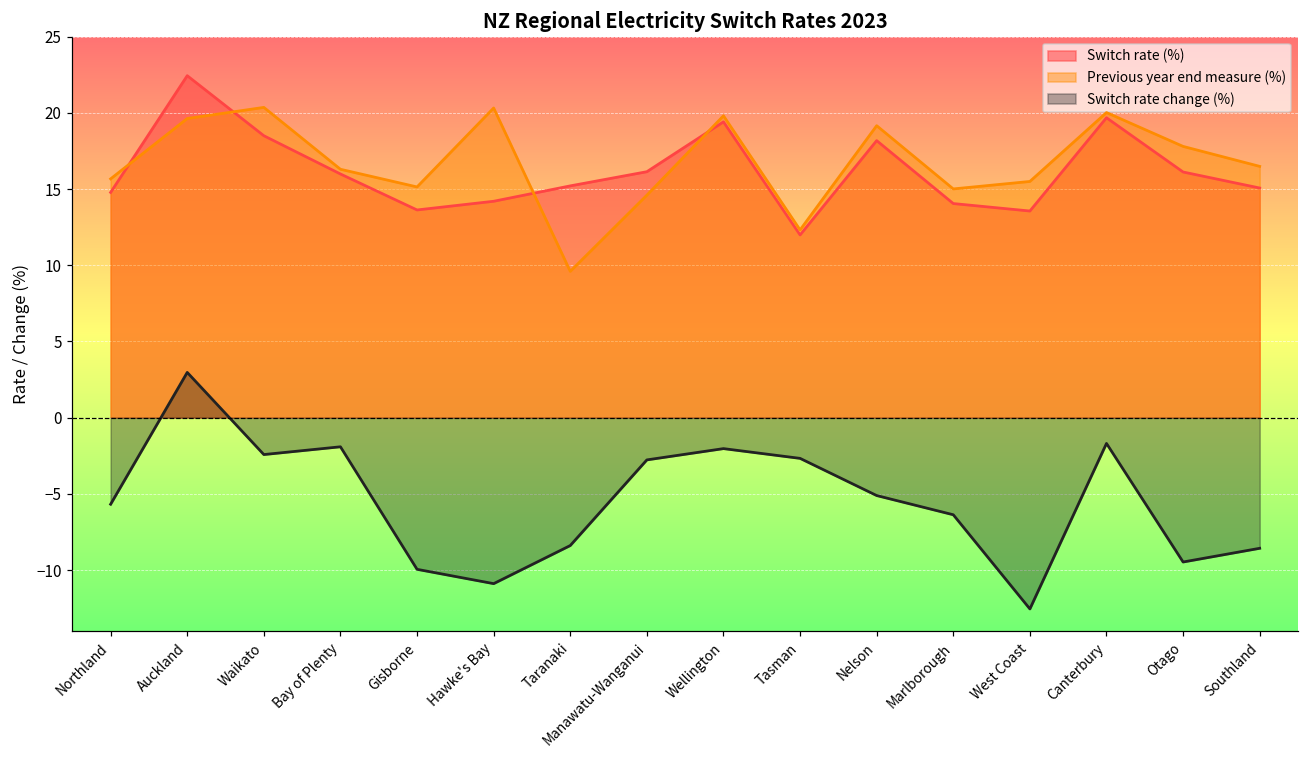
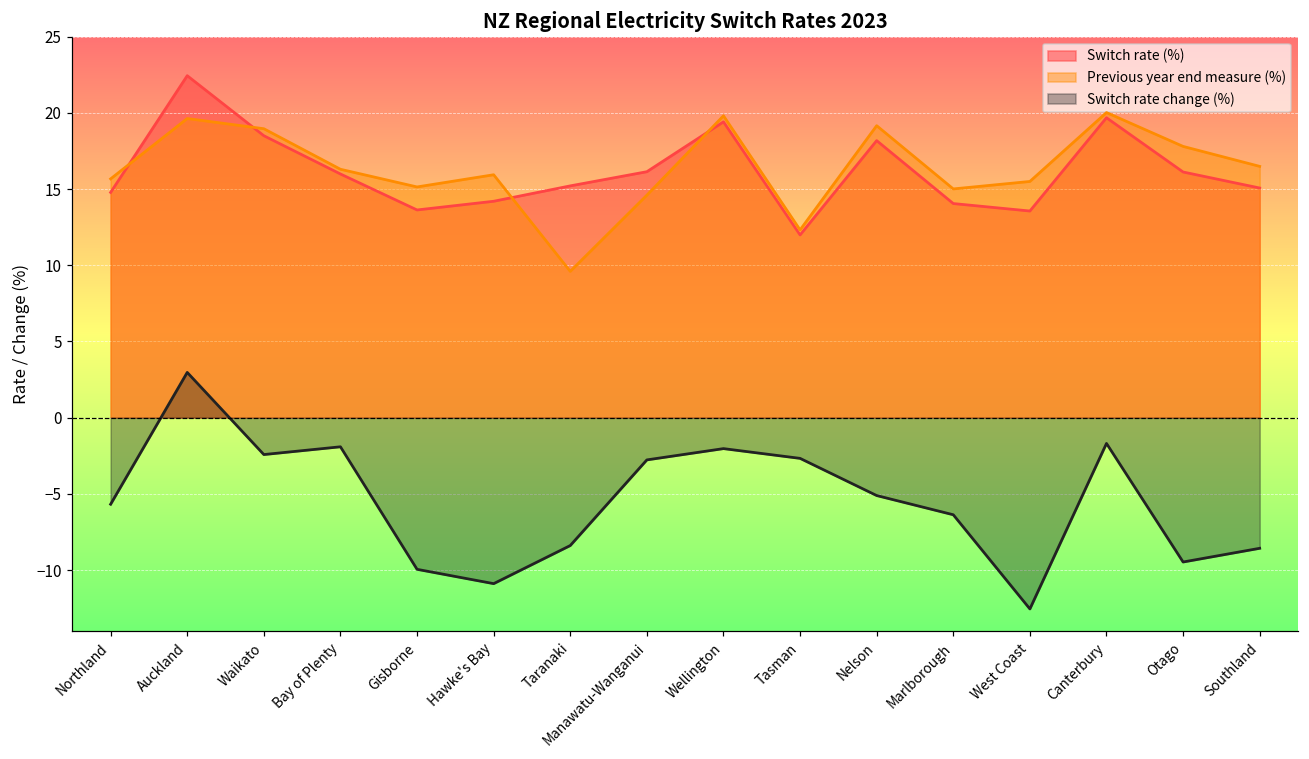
Previous year end measure (%), Waikato: 20.4 -> 19.0
Previous year end measure (%), Hawke's Bay: 20.3 -> 15.9
